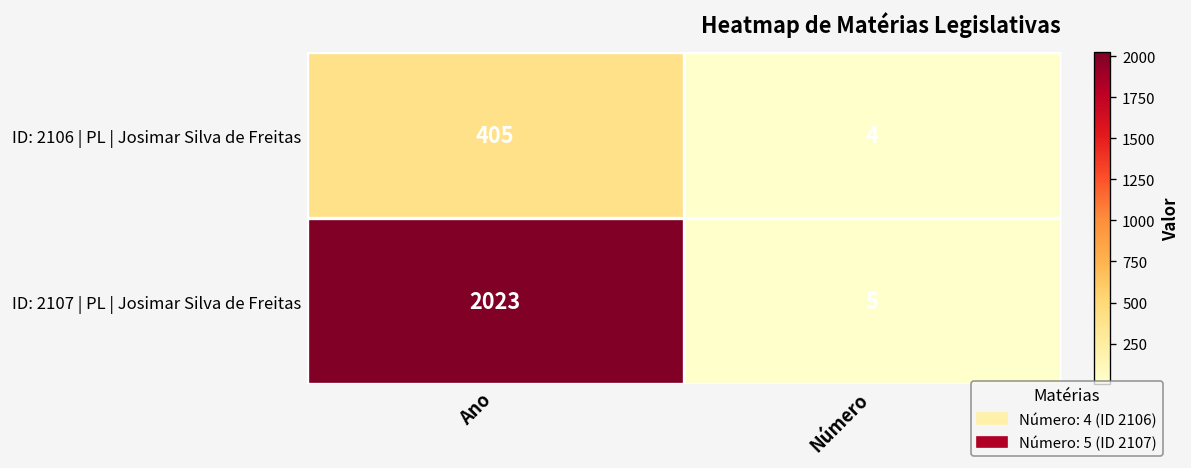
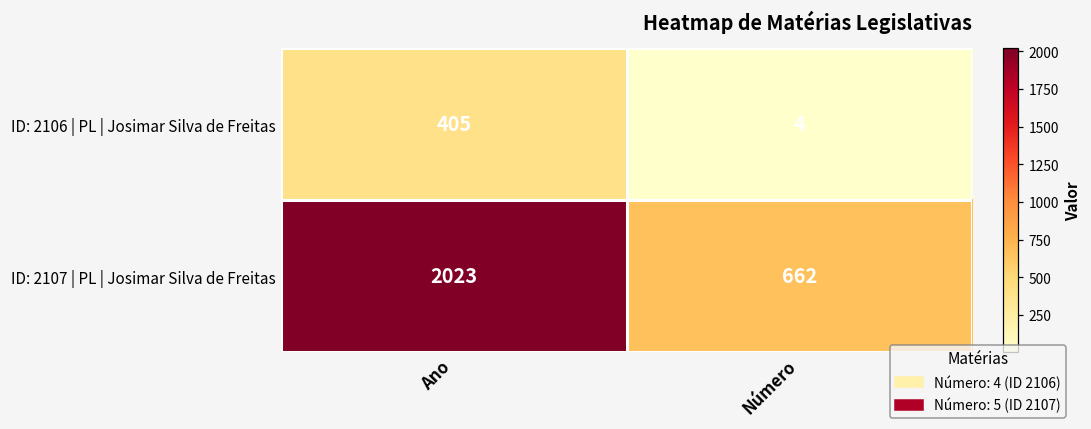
ID: 2107 | PL | Josimar Silva de Freitas, Número: 5 -> 662
